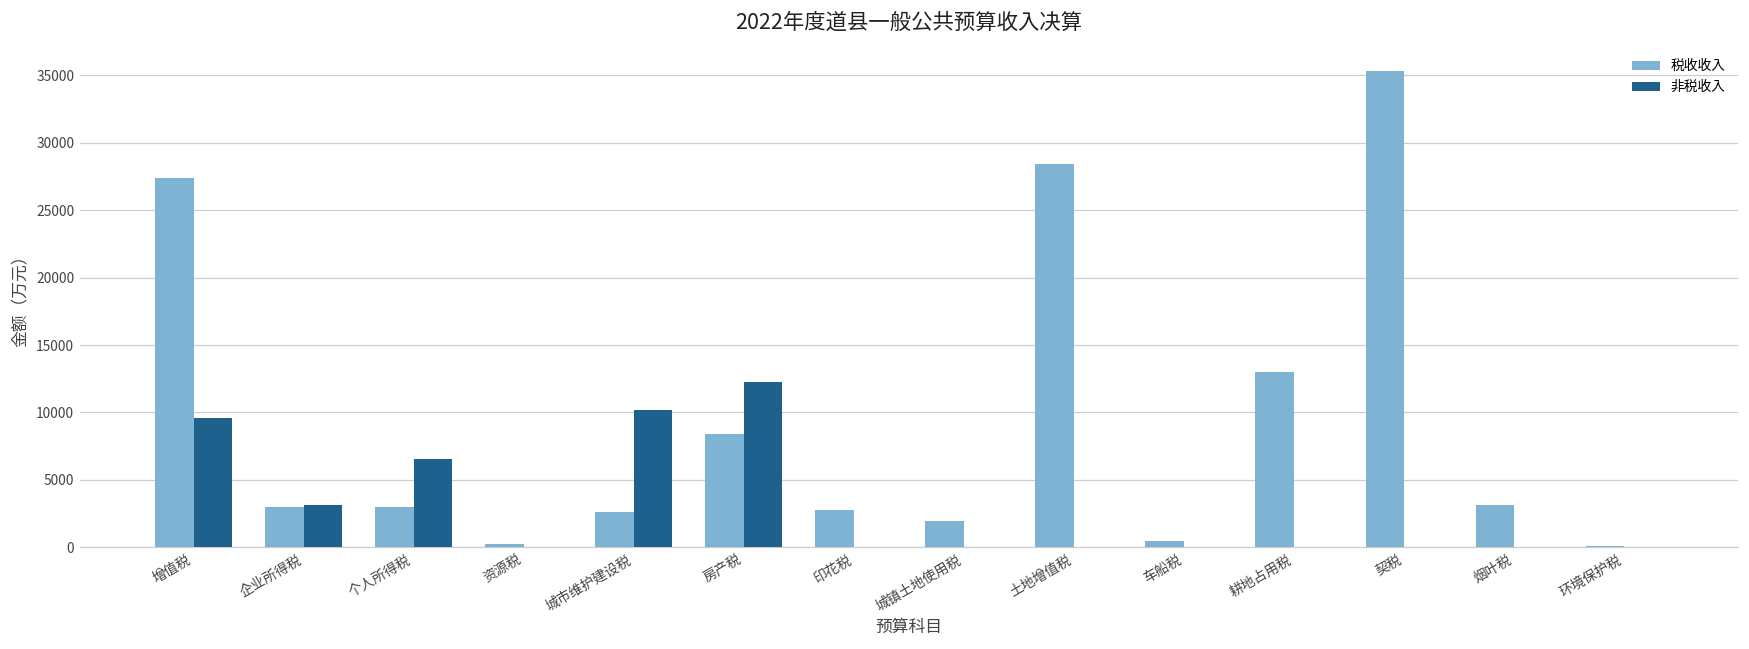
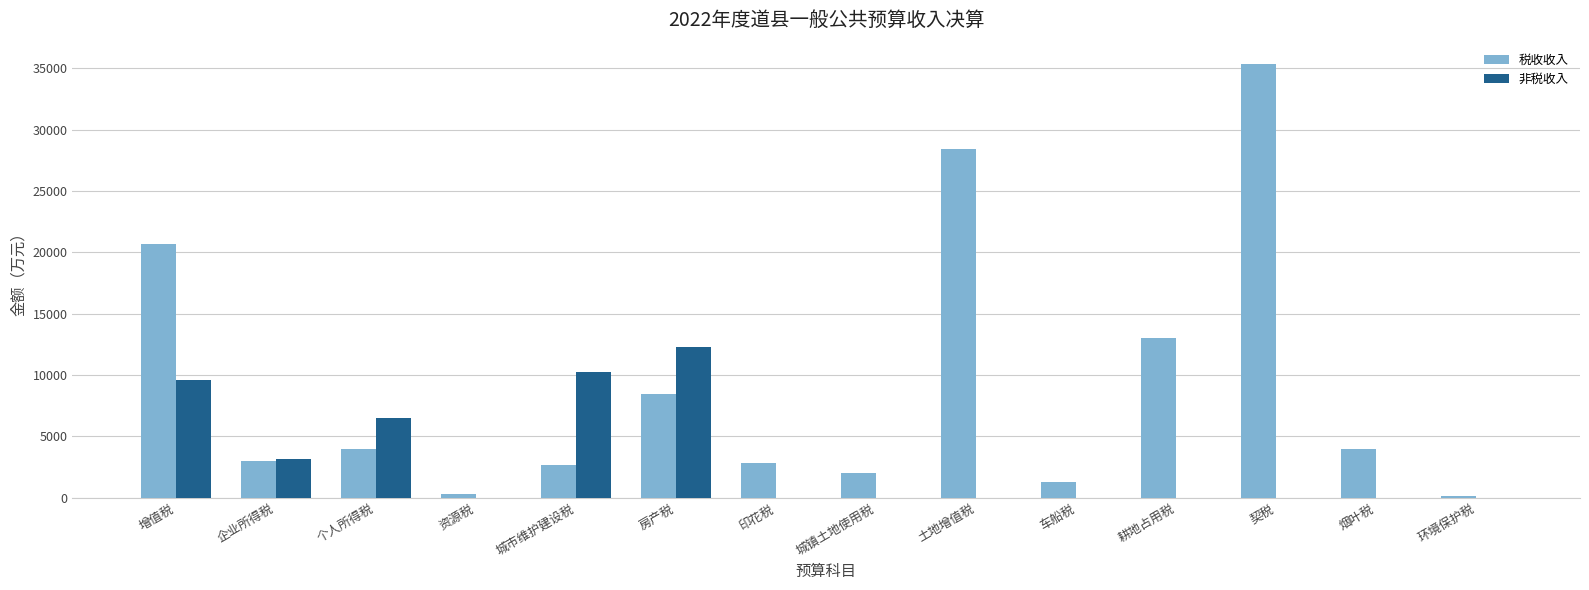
税收收入, 增值税: 27400 -> 20700
税收收入, 个人所得税: 3000 -> 4000
税收收入, 车船税: 500 -> 1200
税收收入, 烟叶税: 3100 -> 3900
